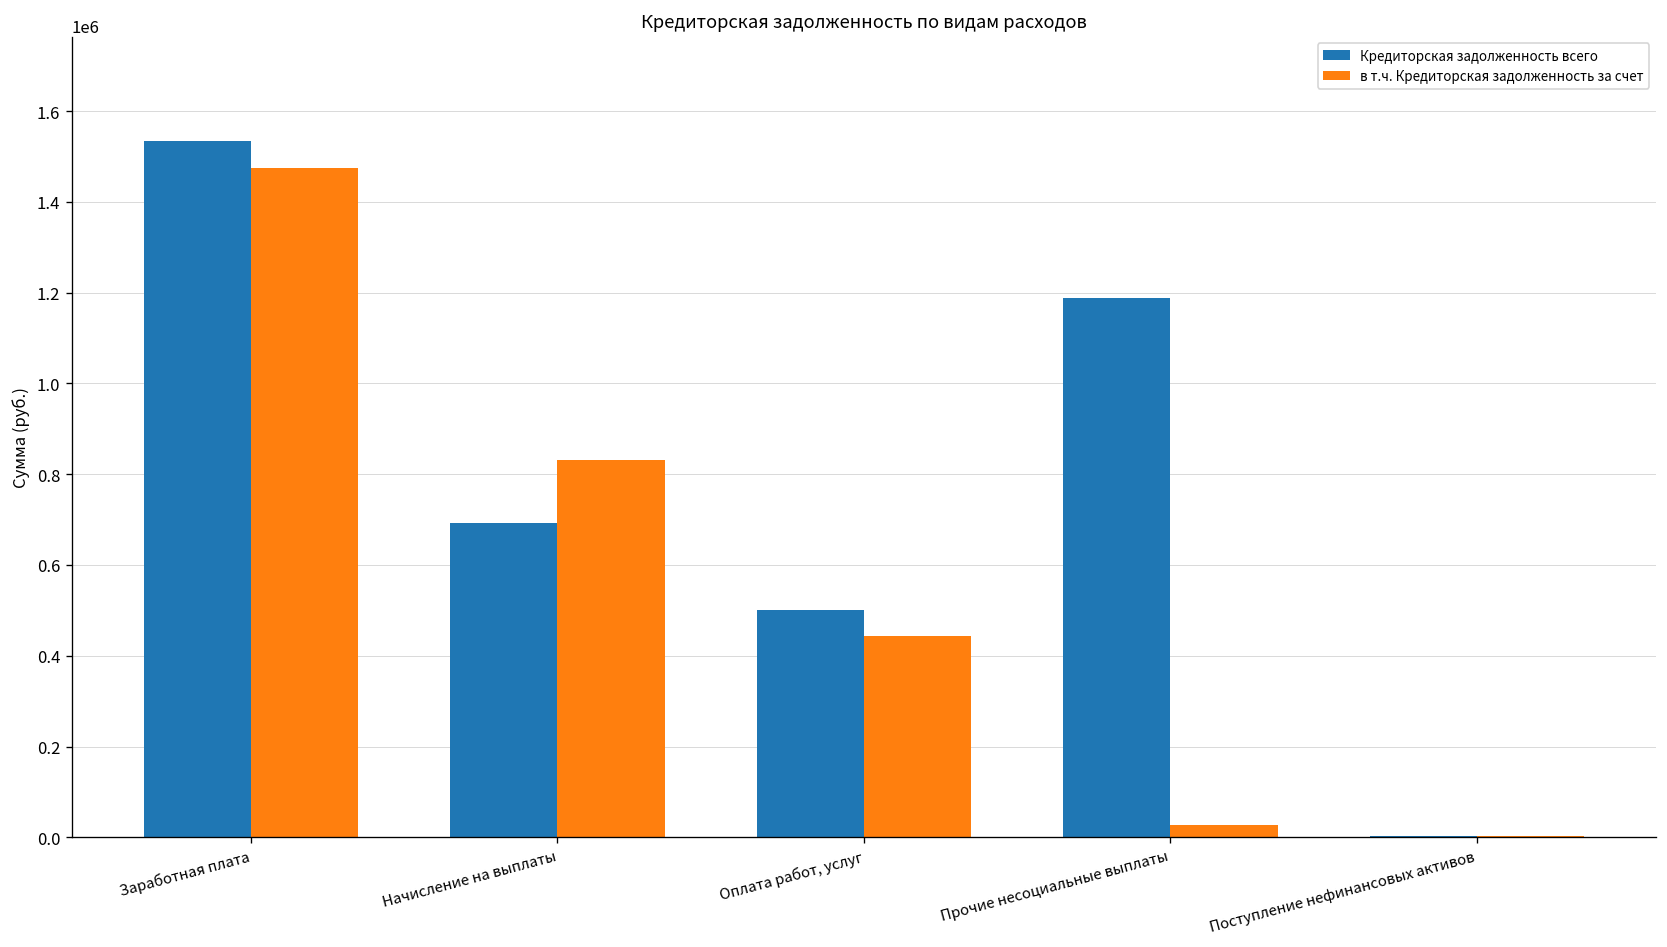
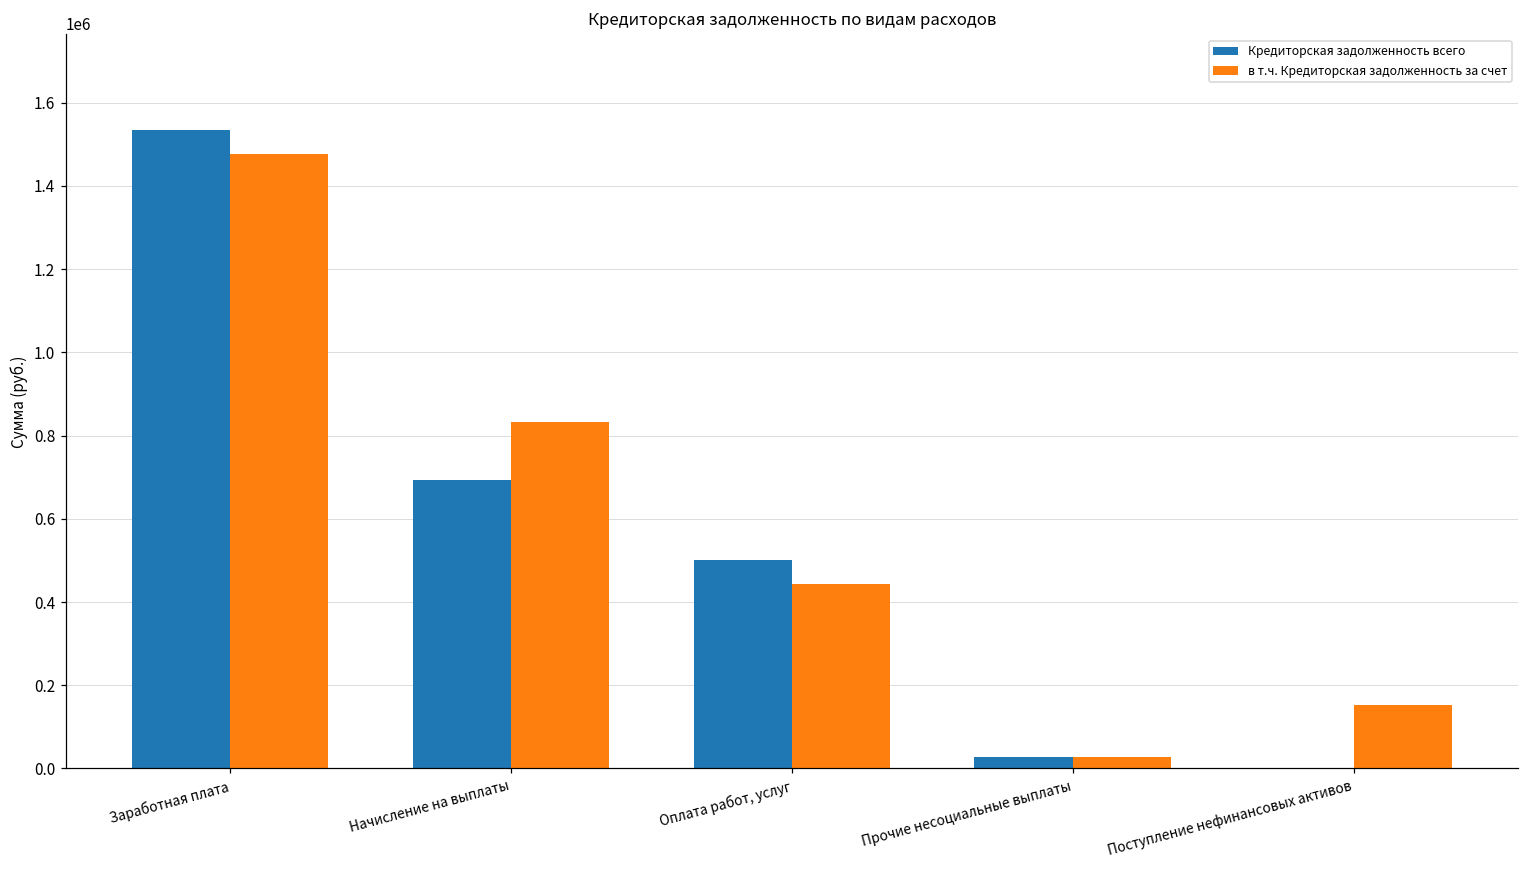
Кредиторская задолженность всего, Прочие несоциальные выплаты: 1190000 -> 30000
в т.ч. Кредиторская задолженность за счет, Поступление нефинансовых активов: 0 -> 150000
